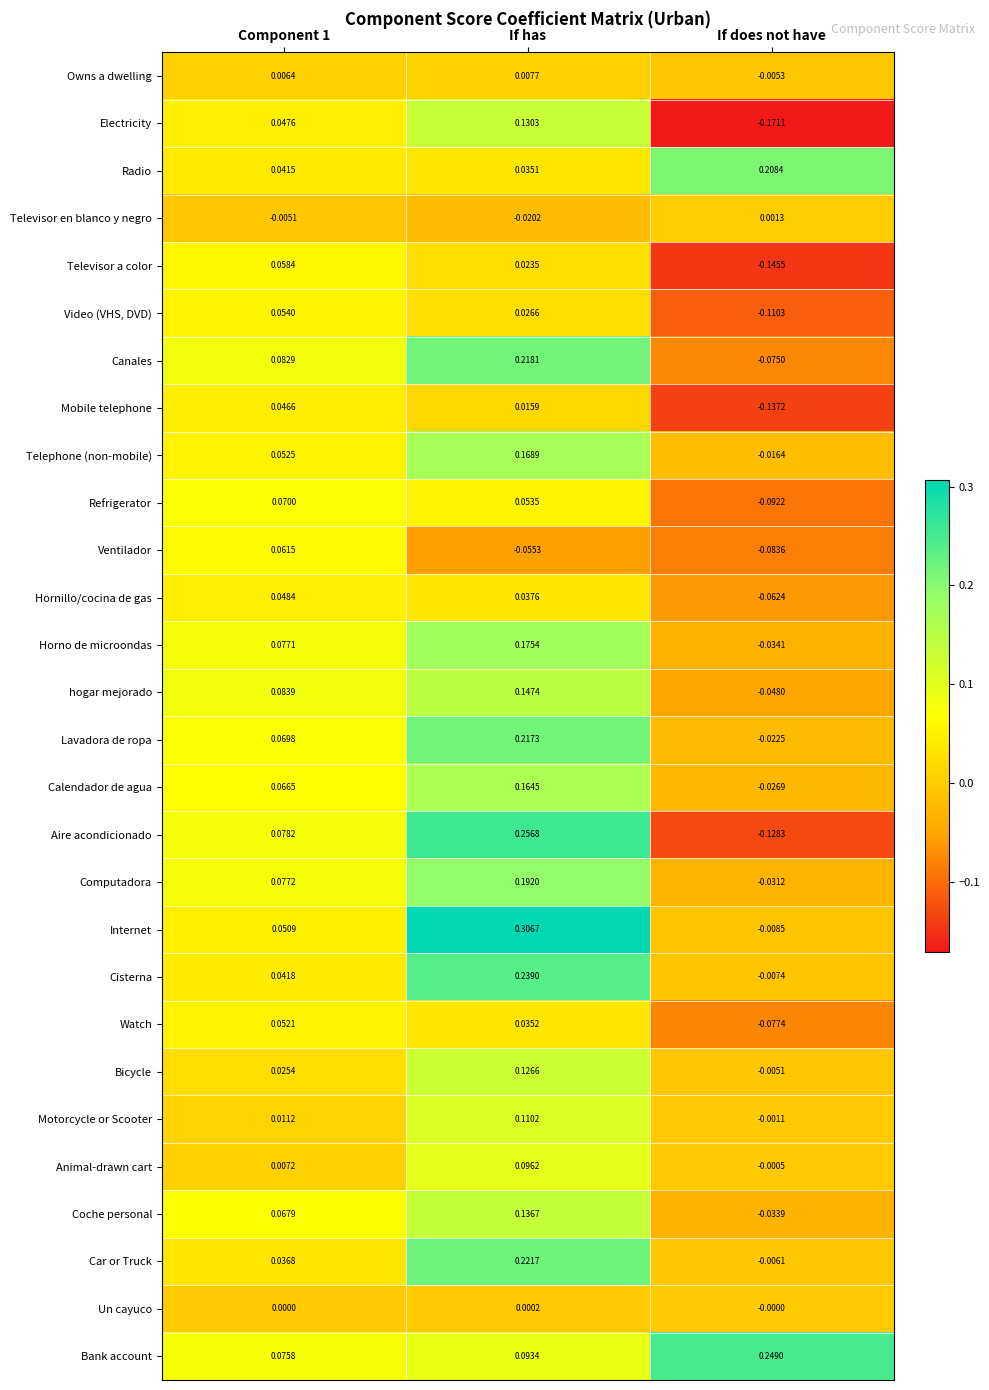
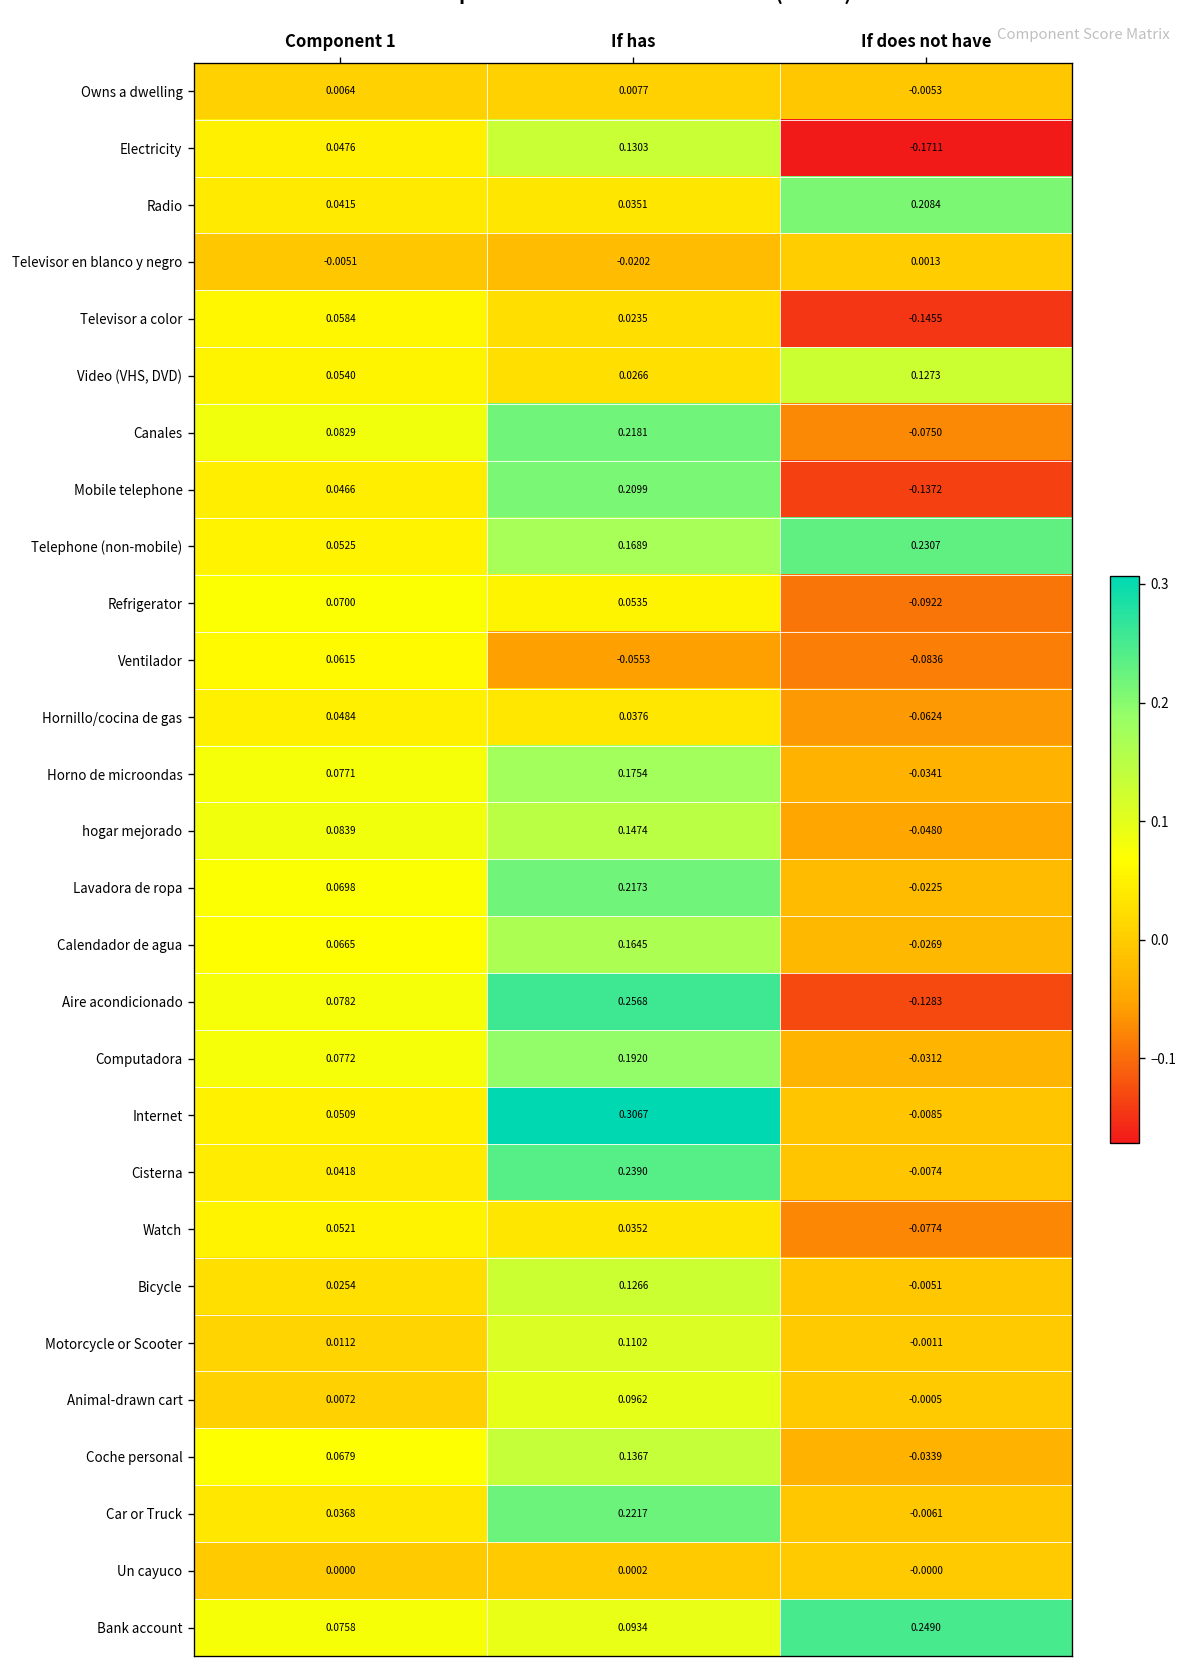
Video (VHS, DVD), If does not have: -0.1103 -> 0.1273
Mobile telephone, If has: 0.0159 -> 0.2099
Telephone (non-mobile), If does not have: -0.0164 -> 0.2307
